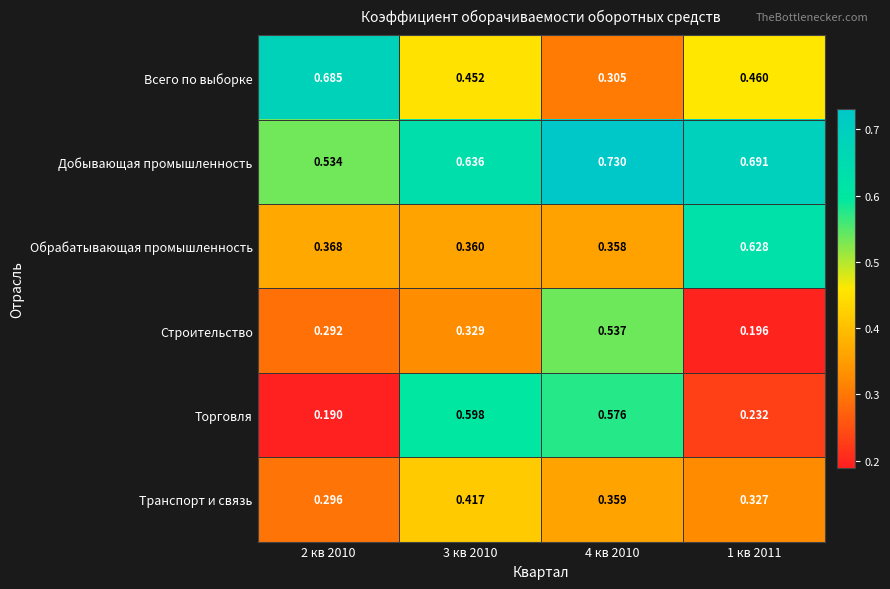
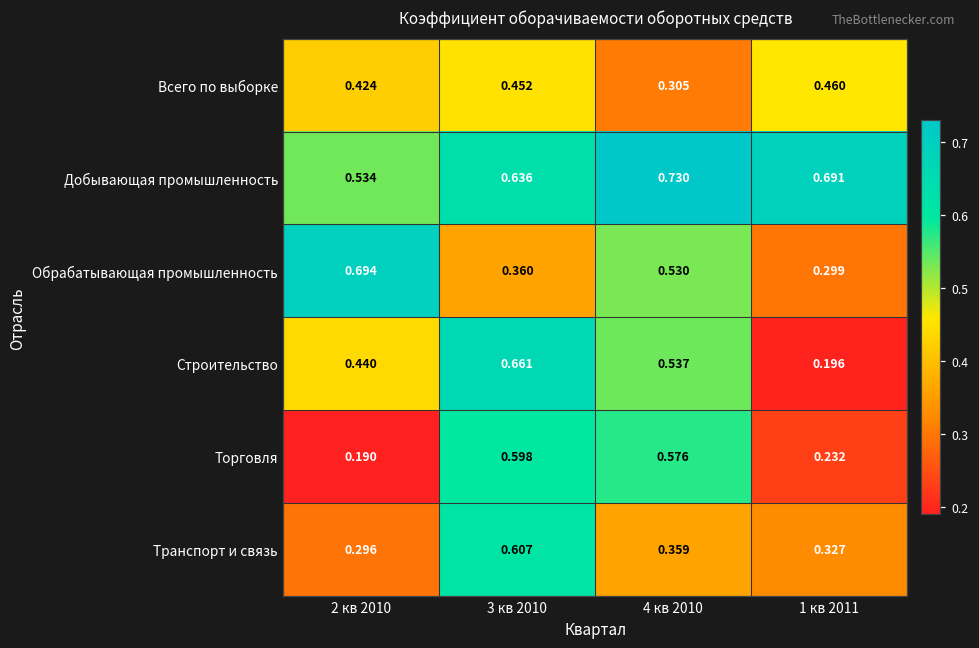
Всего по выборке, 2 кв 2010: 0.685 -> 0.424
Обрабатывающая промышленность, 2 кв 2010: 0.368 -> 0.694
Обрабатывающая промышленность, 4 кв 2010: 0.358 -> 0.530
Обрабатывающая промышленность, 1 кв 2011: 0.628 -> 0.299
Строительство, 2 кв 2010: 0.292 -> 0.440
Строительство, 3 кв 2010: 0.329 -> 0.661
Транспорт и связь, 3 кв 2010: 0.417 -> 0.607
